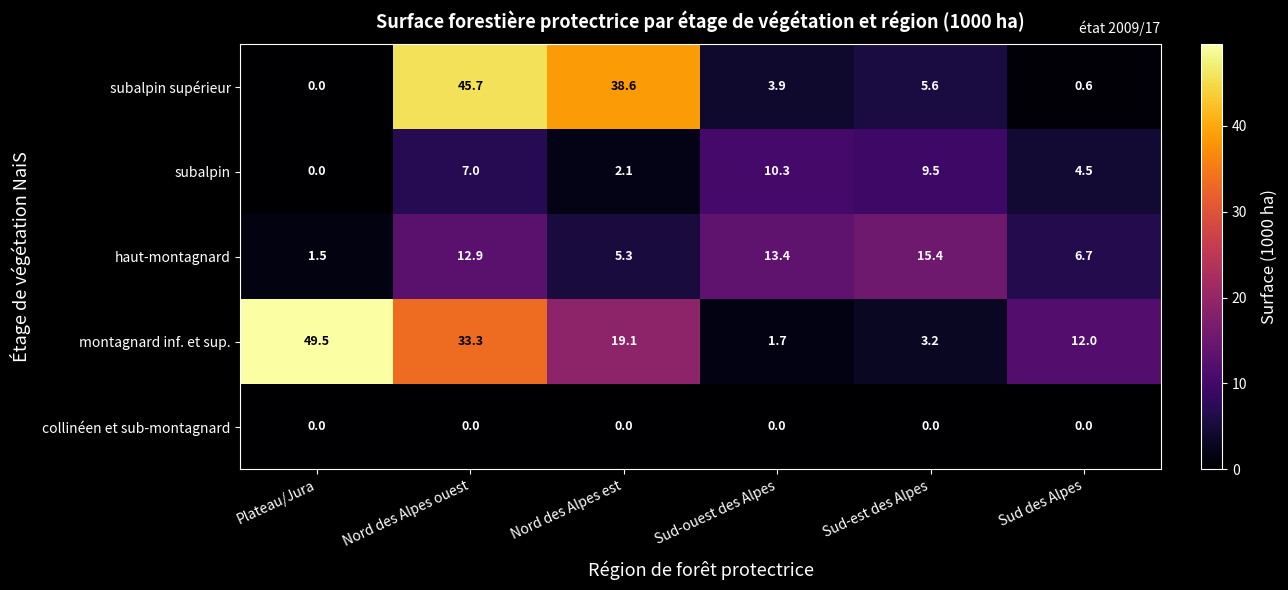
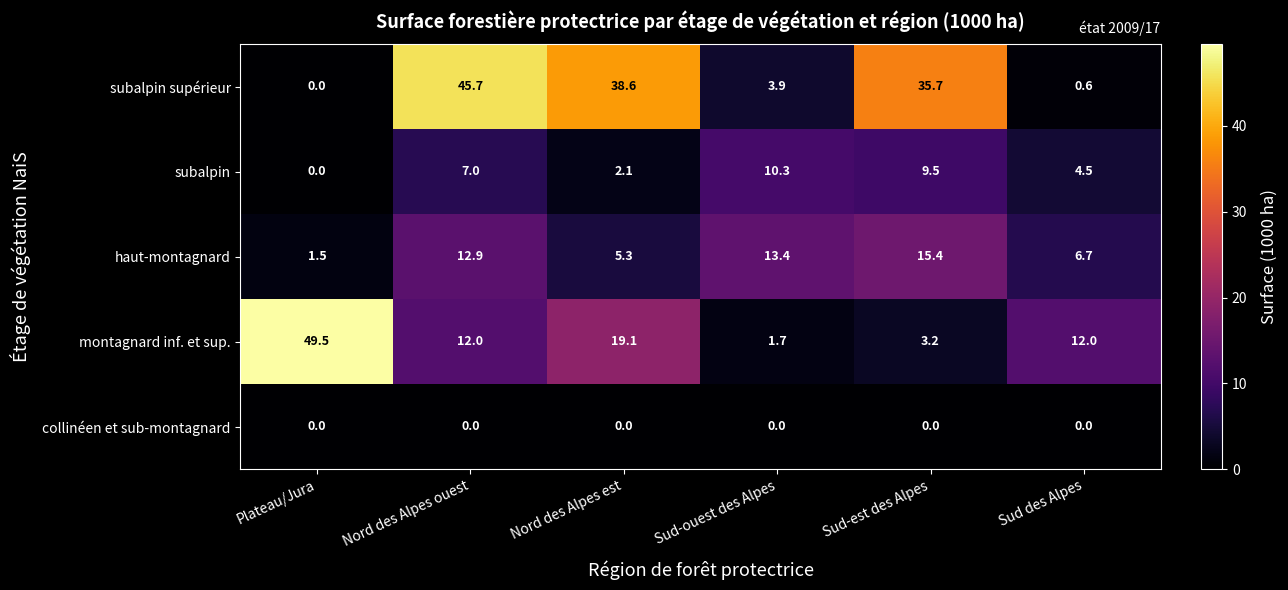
subalpin supérieur, Sud-est des Alpes: 5.6 -> 35.7
montagnard inf. et sup., Nord des Alpes ouest: 33.3 -> 12.0
